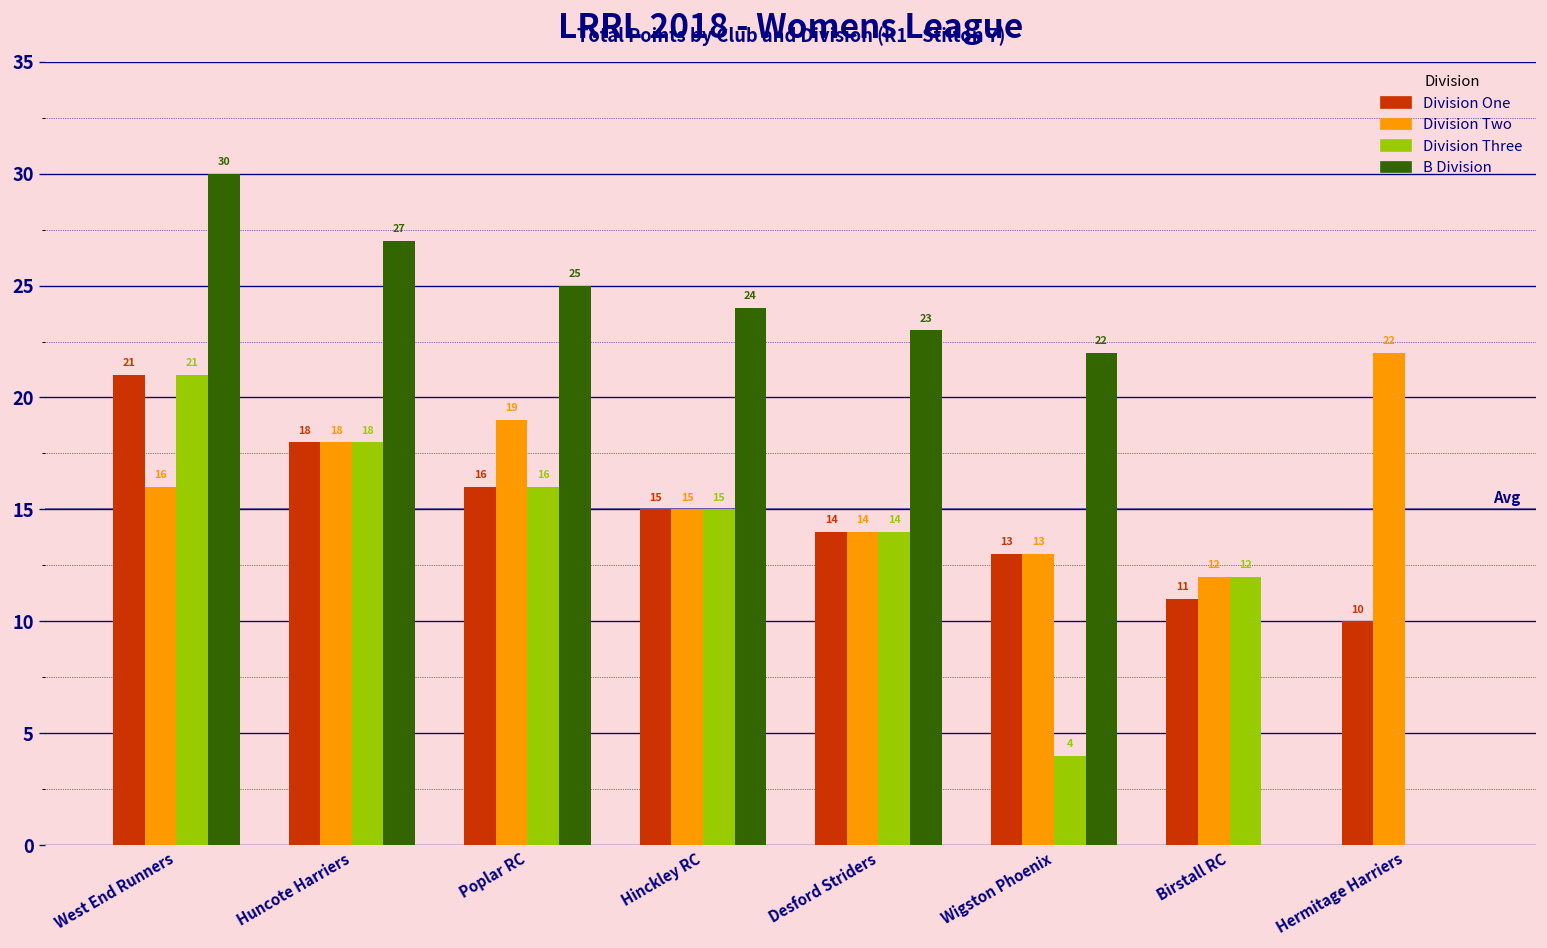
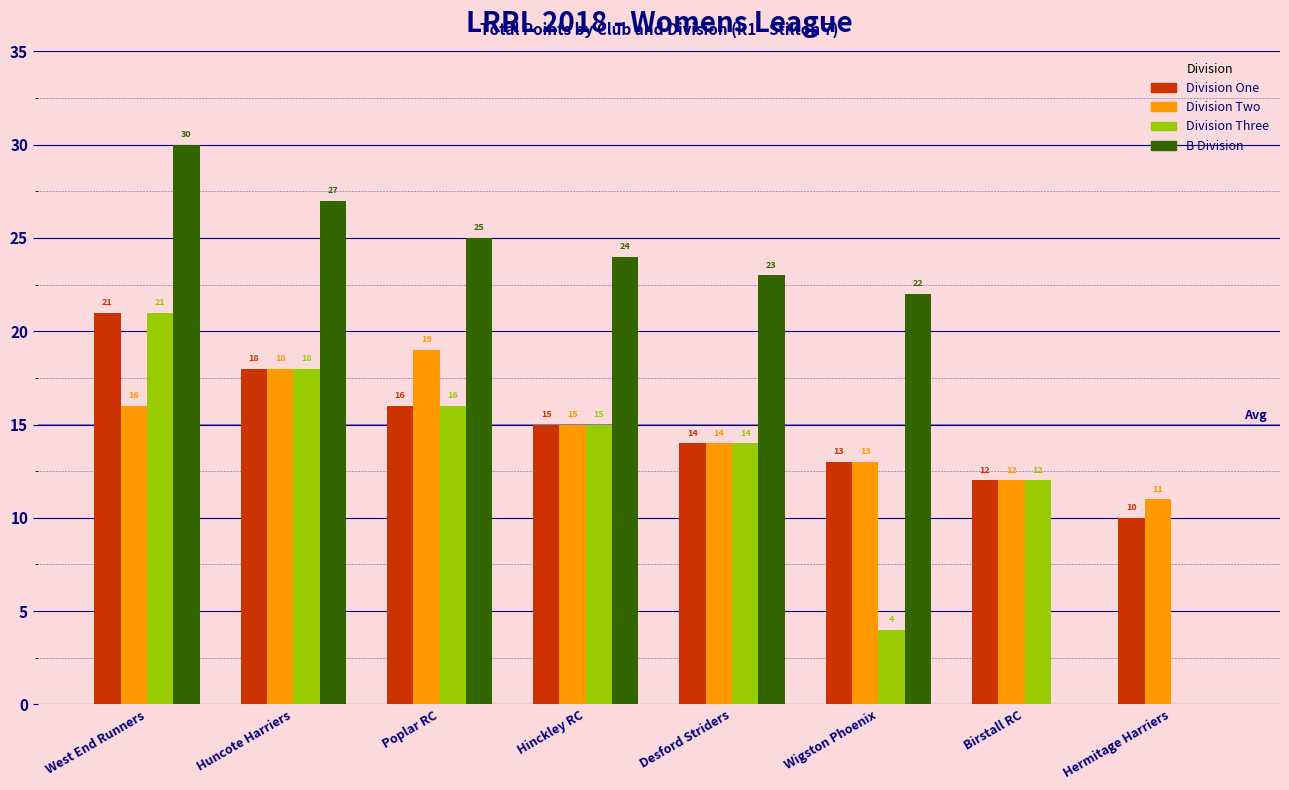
Division One, Birstall RC: 11 -> 12
Division Two, Hermitage Harriers: 22 -> 11
